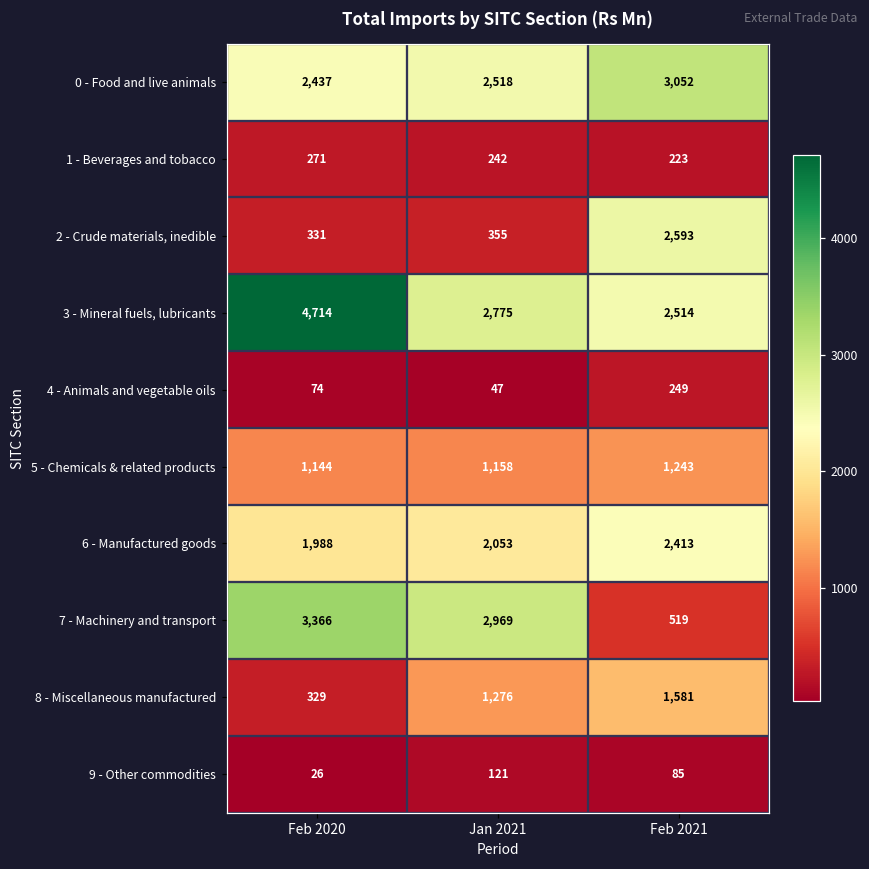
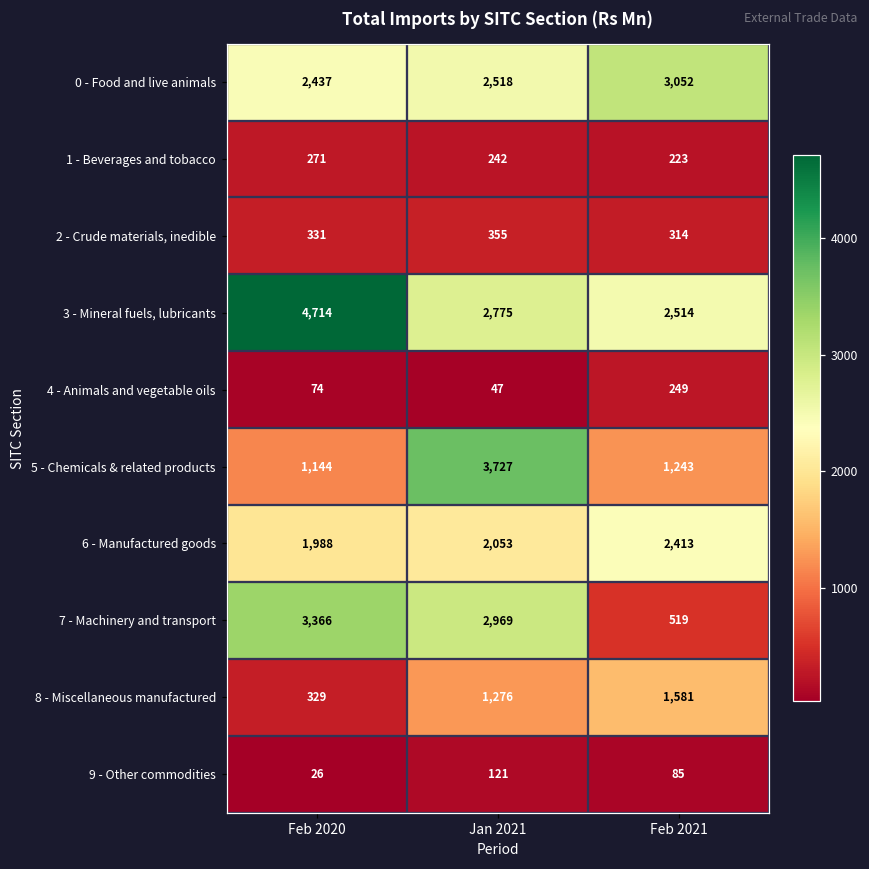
2 - Crude materials, inedible, Feb 2021: 2,593 -> 314
5 - Chemicals & related products, Jan 2021: 1,158 -> 3,727
